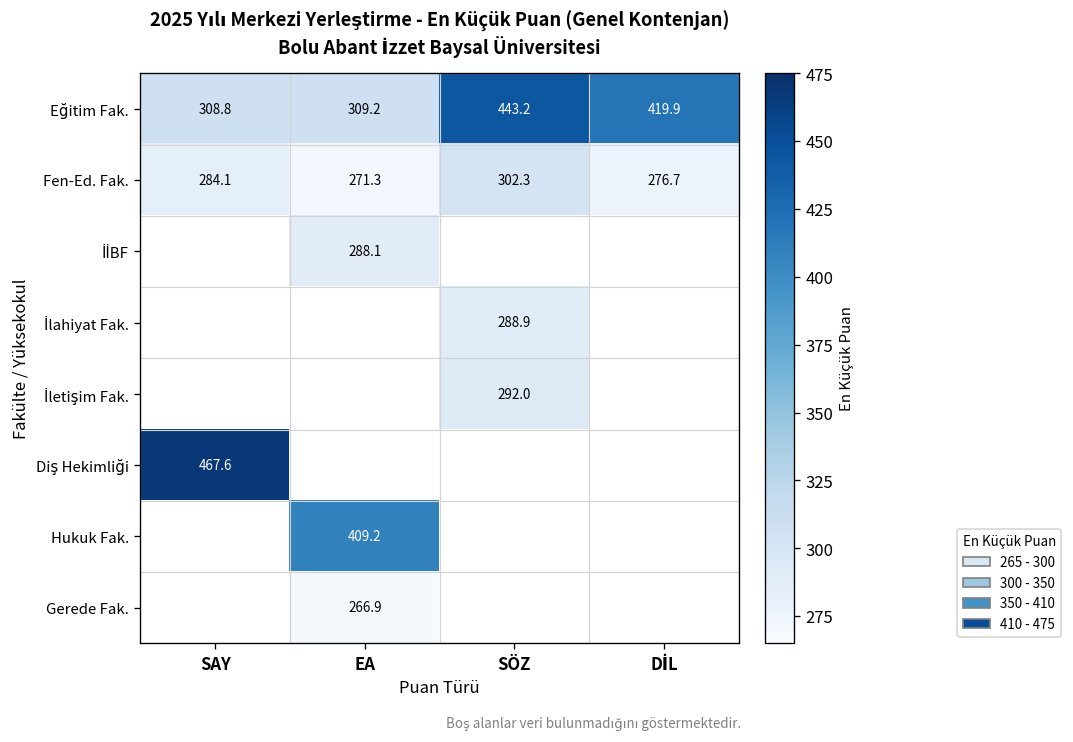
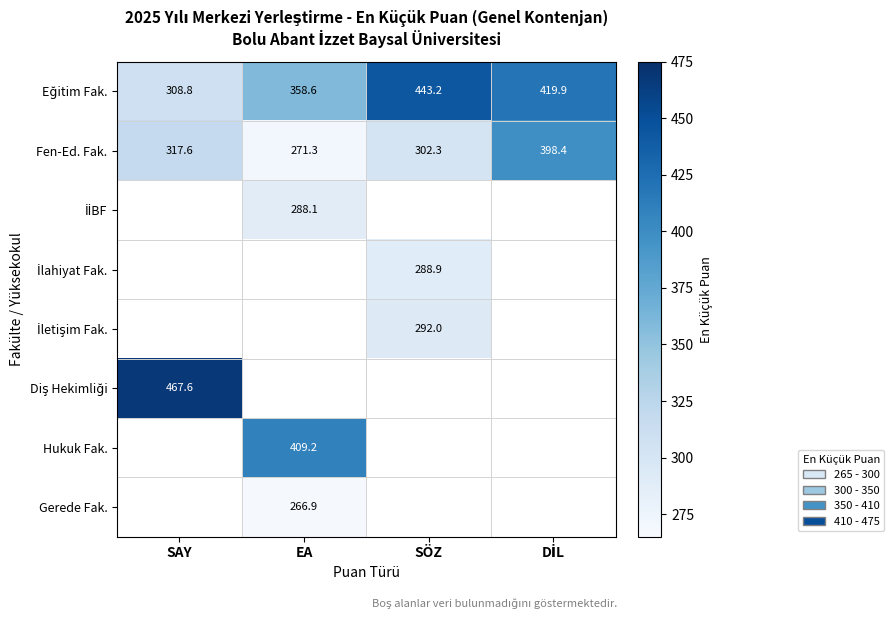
Eğitim Fak., EA: 309.2 -> 358.6
Fen-Ed. Fak., SAY: 284.1 -> 317.6
Fen-Ed. Fak., DİL: 276.7 -> 398.4
